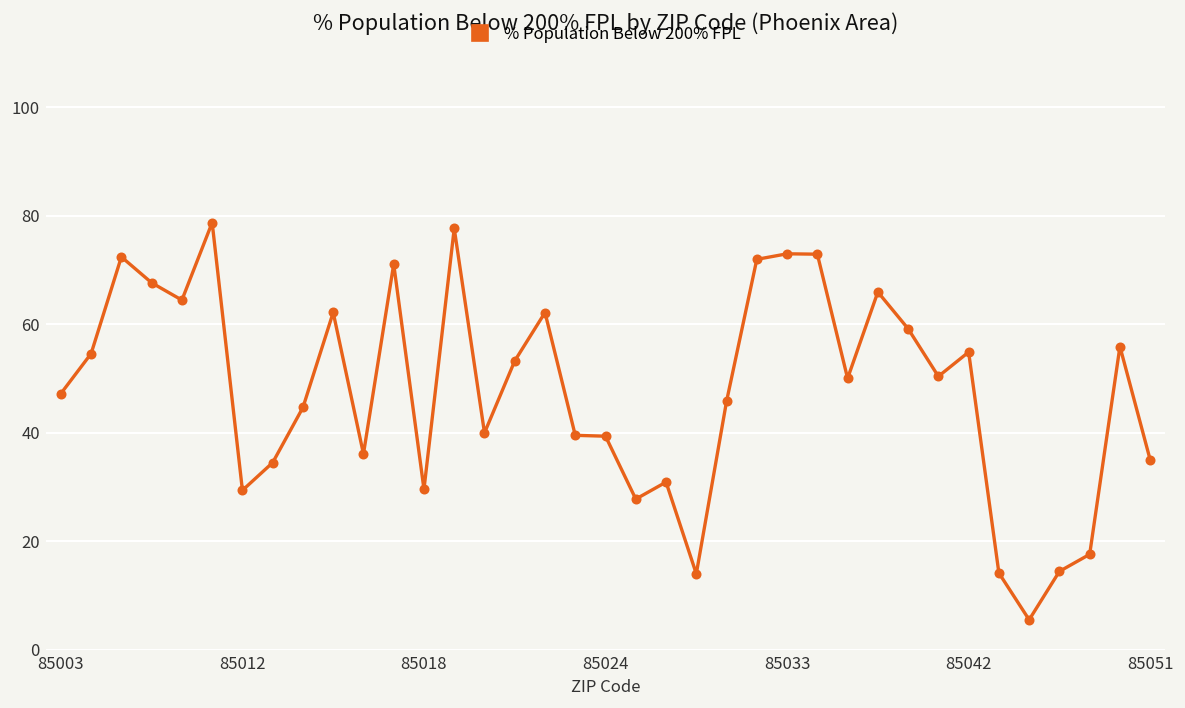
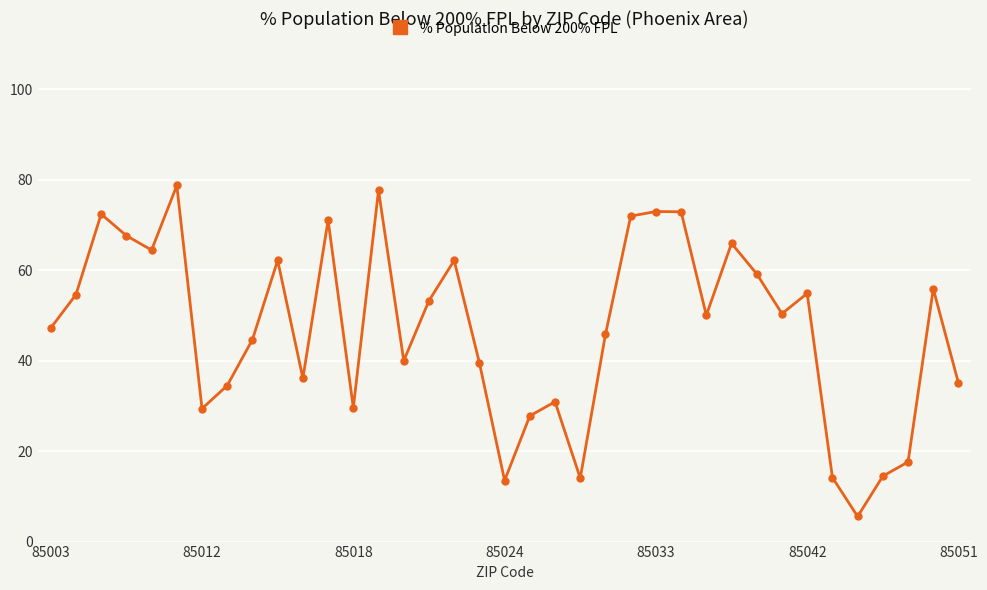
85024: 39 -> 14
